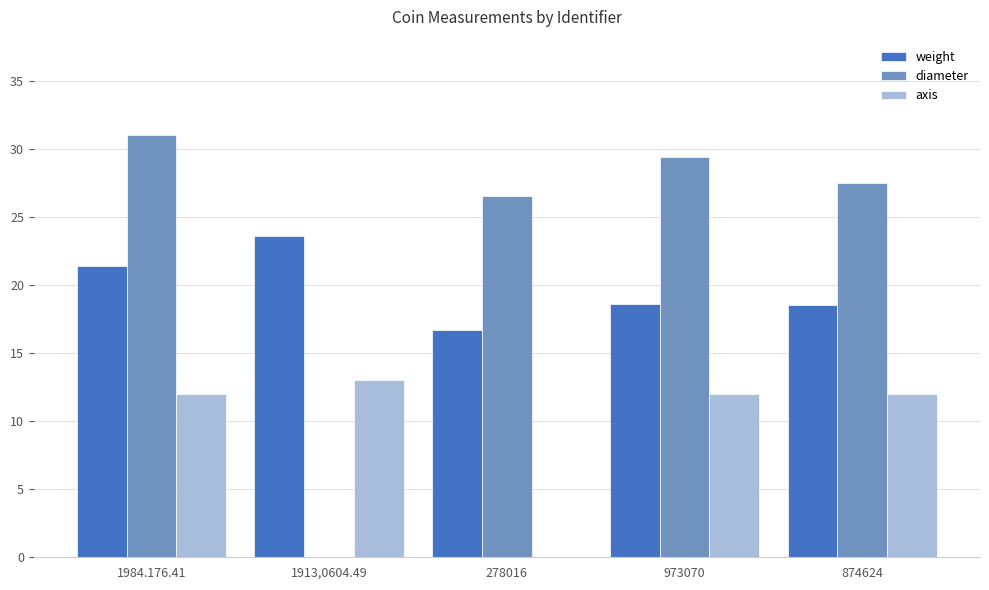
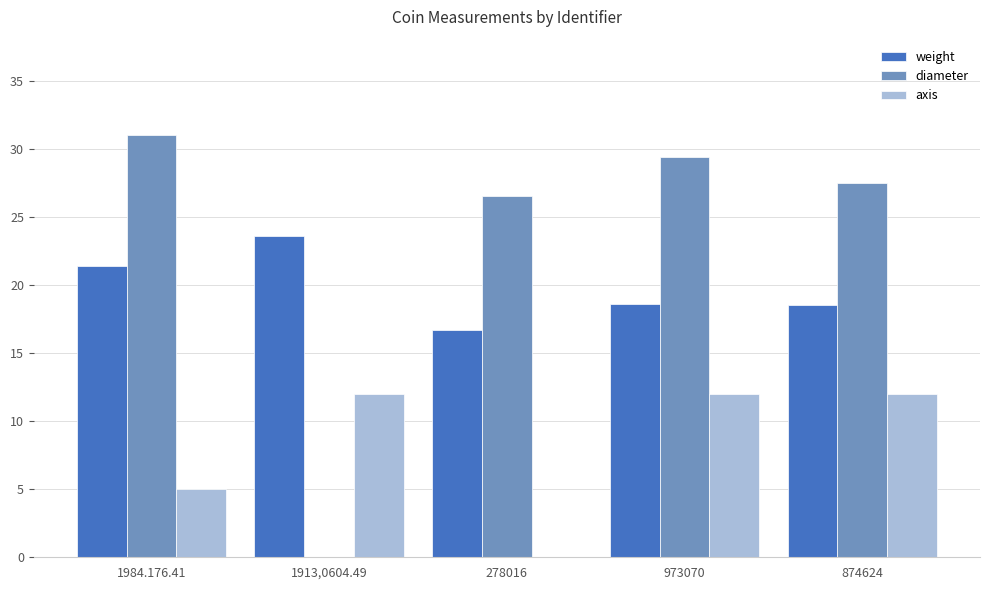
axis, 1984.176.41: 12 -> 5
axis, 1913,0604.49: 13 -> 12
